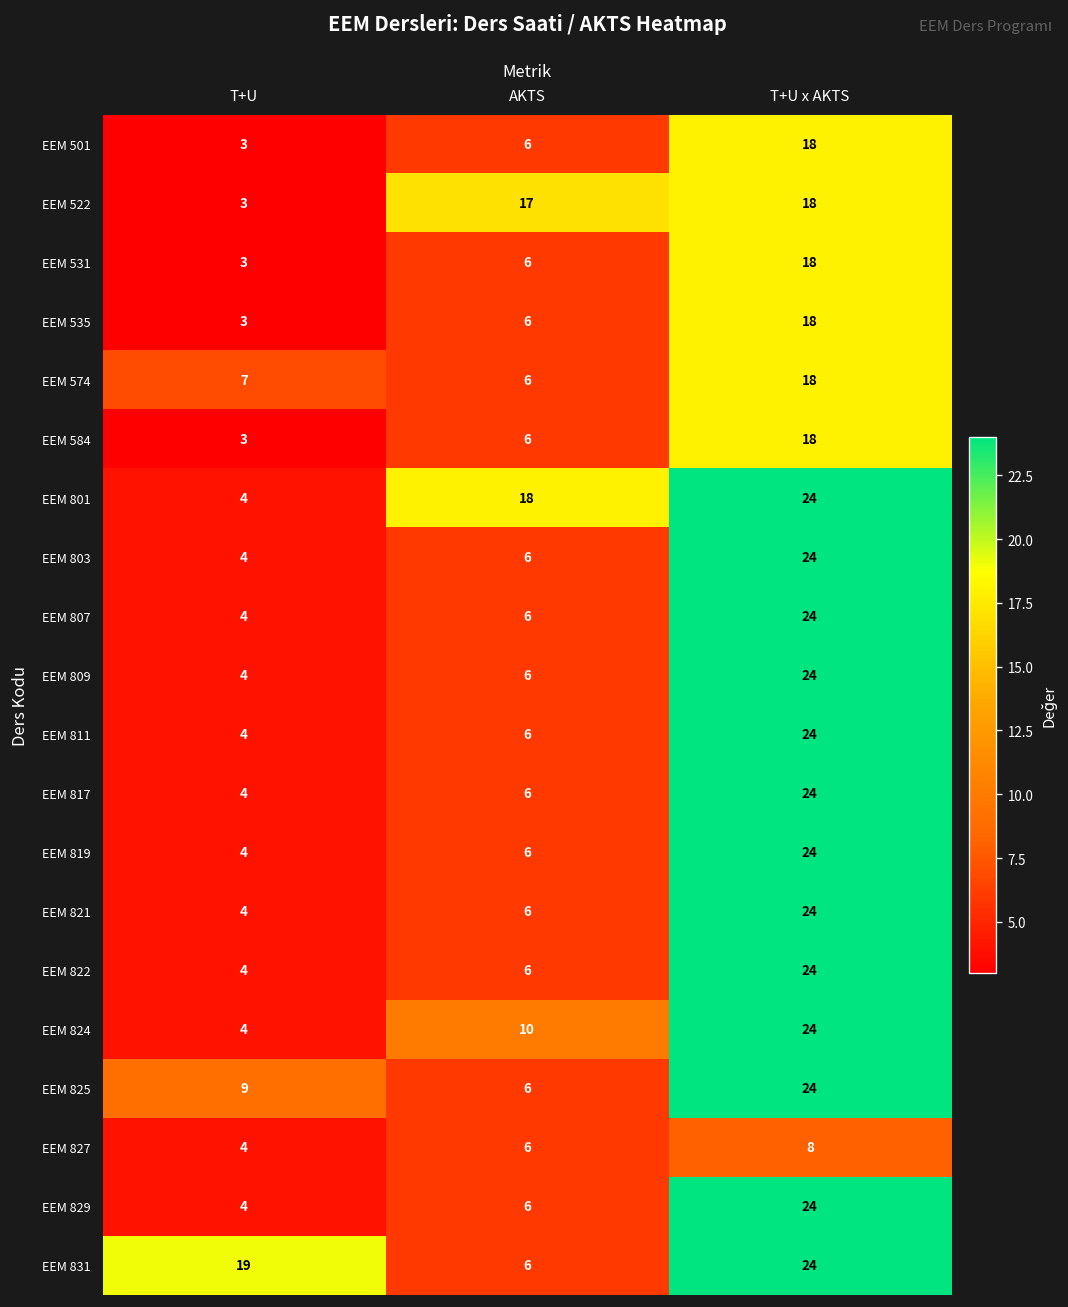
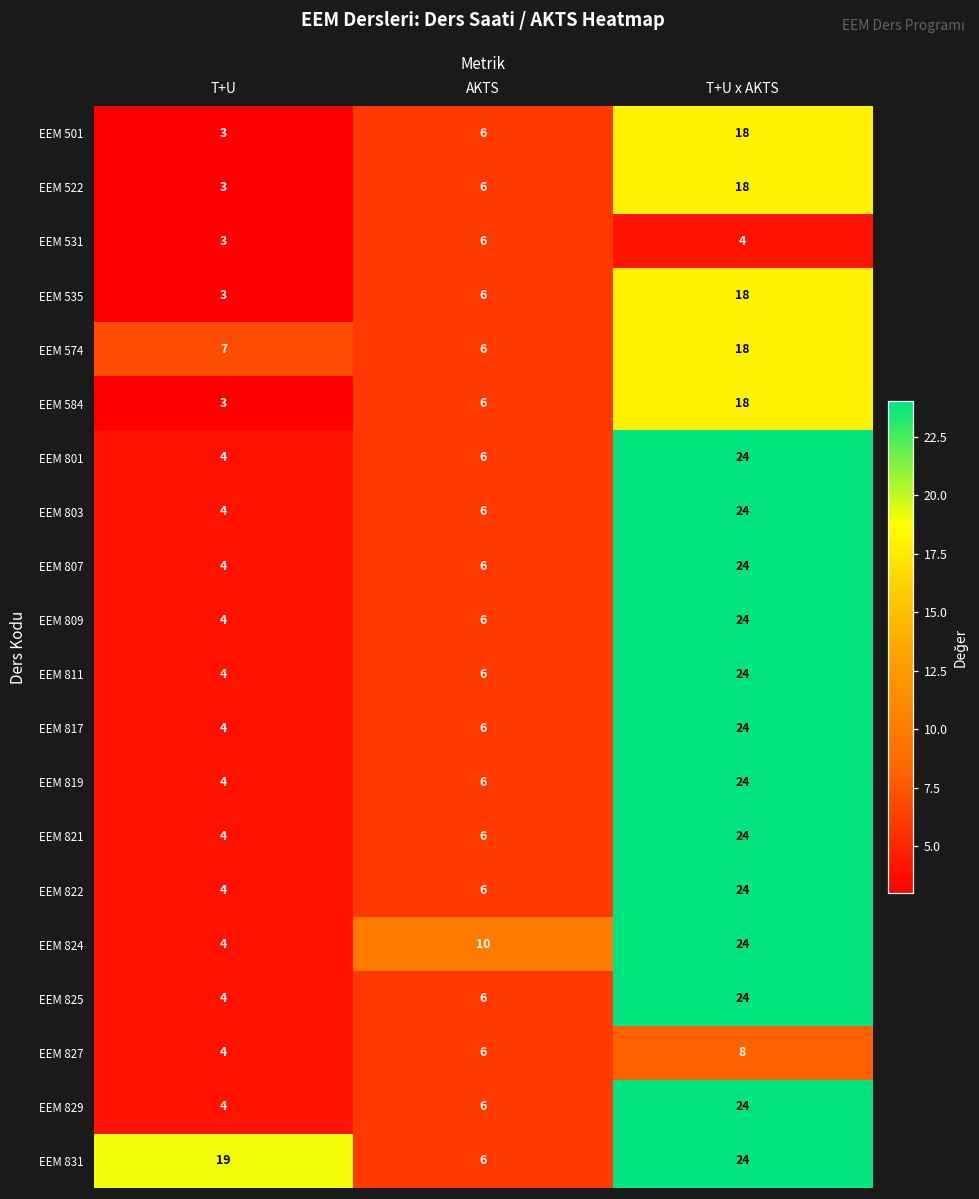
EEM 522, AKTS: 17 -> 6
EEM 531, T+U x AKTS: 18 -> 4
EEM 801, AKTS: 18 -> 6
EEM 825, T+U: 9 -> 4
